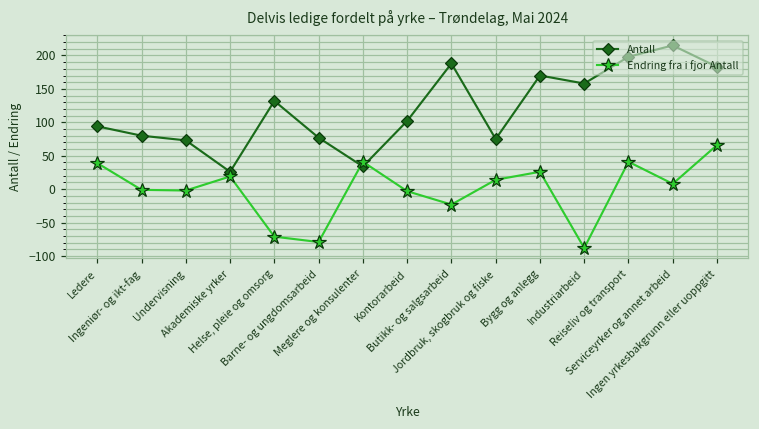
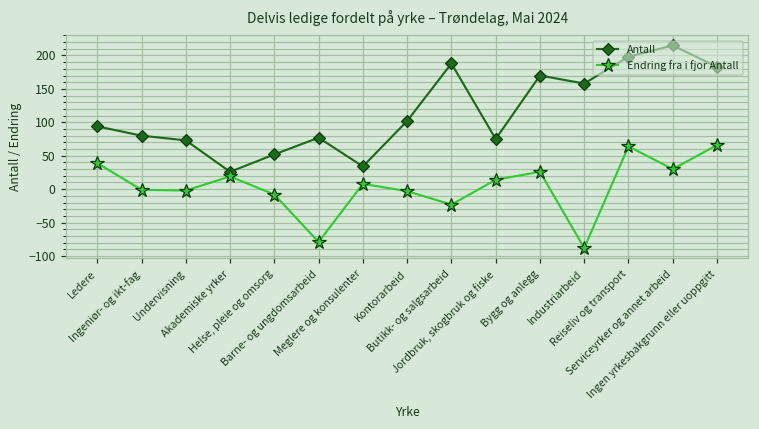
Antall, Helse, pleie og omsorg: 130 -> 50
Endring fra i fjor Antall, Helse, pleie og omsorg: -70 -> -10
Endring fra i fjor Antall, Meglere og konsulenter: 40 -> 10
Endring fra i fjor Antall, Reiseliv og transport: 40 -> 60
Endring fra i fjor Antall, Serviceyrker og annet arbeid: 10 -> 30
